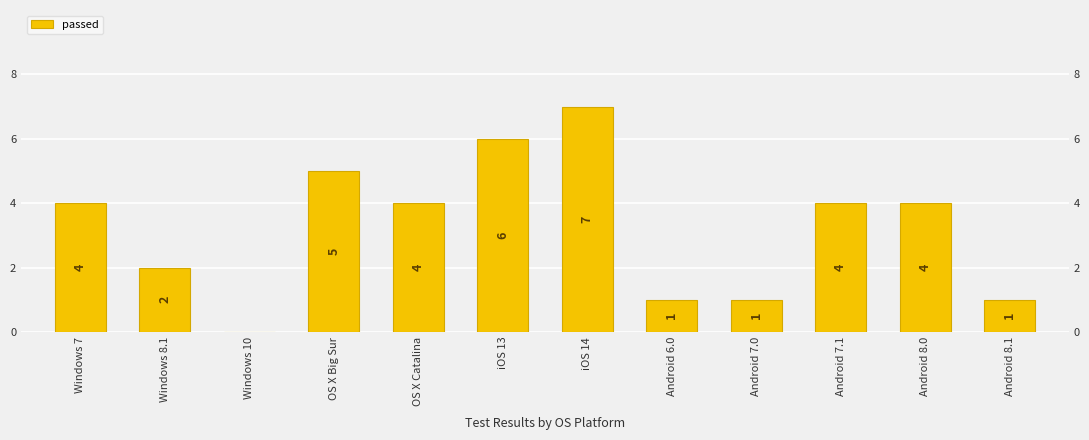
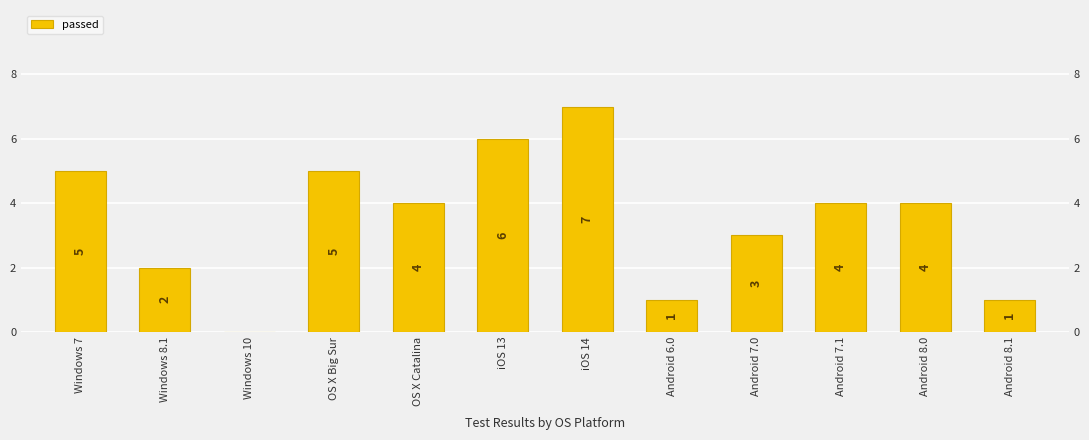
Windows 7: 4 -> 5
Android 7.0: 1 -> 3
